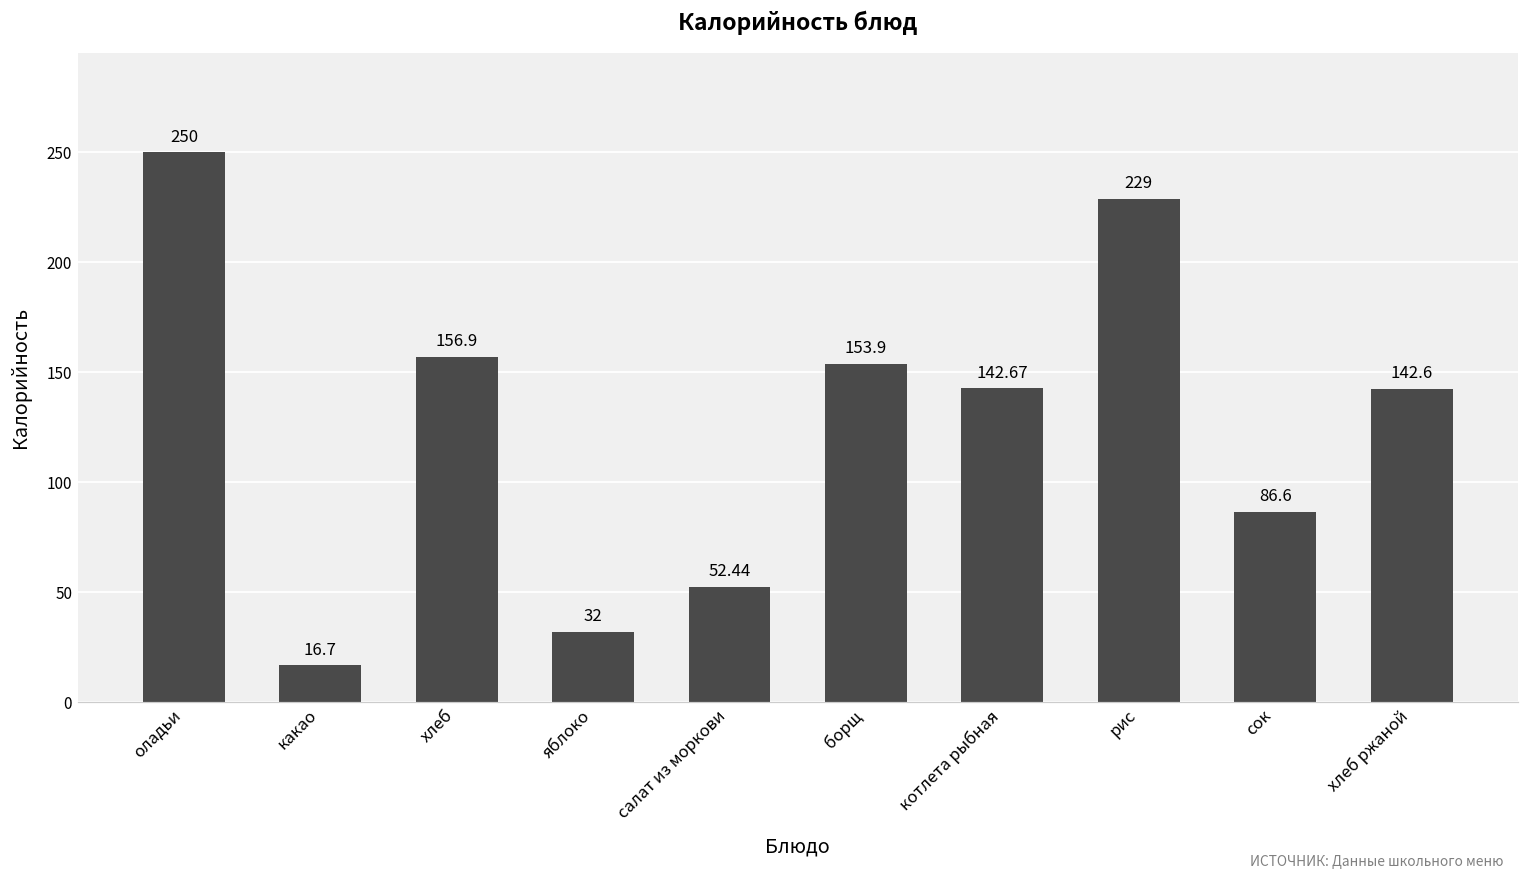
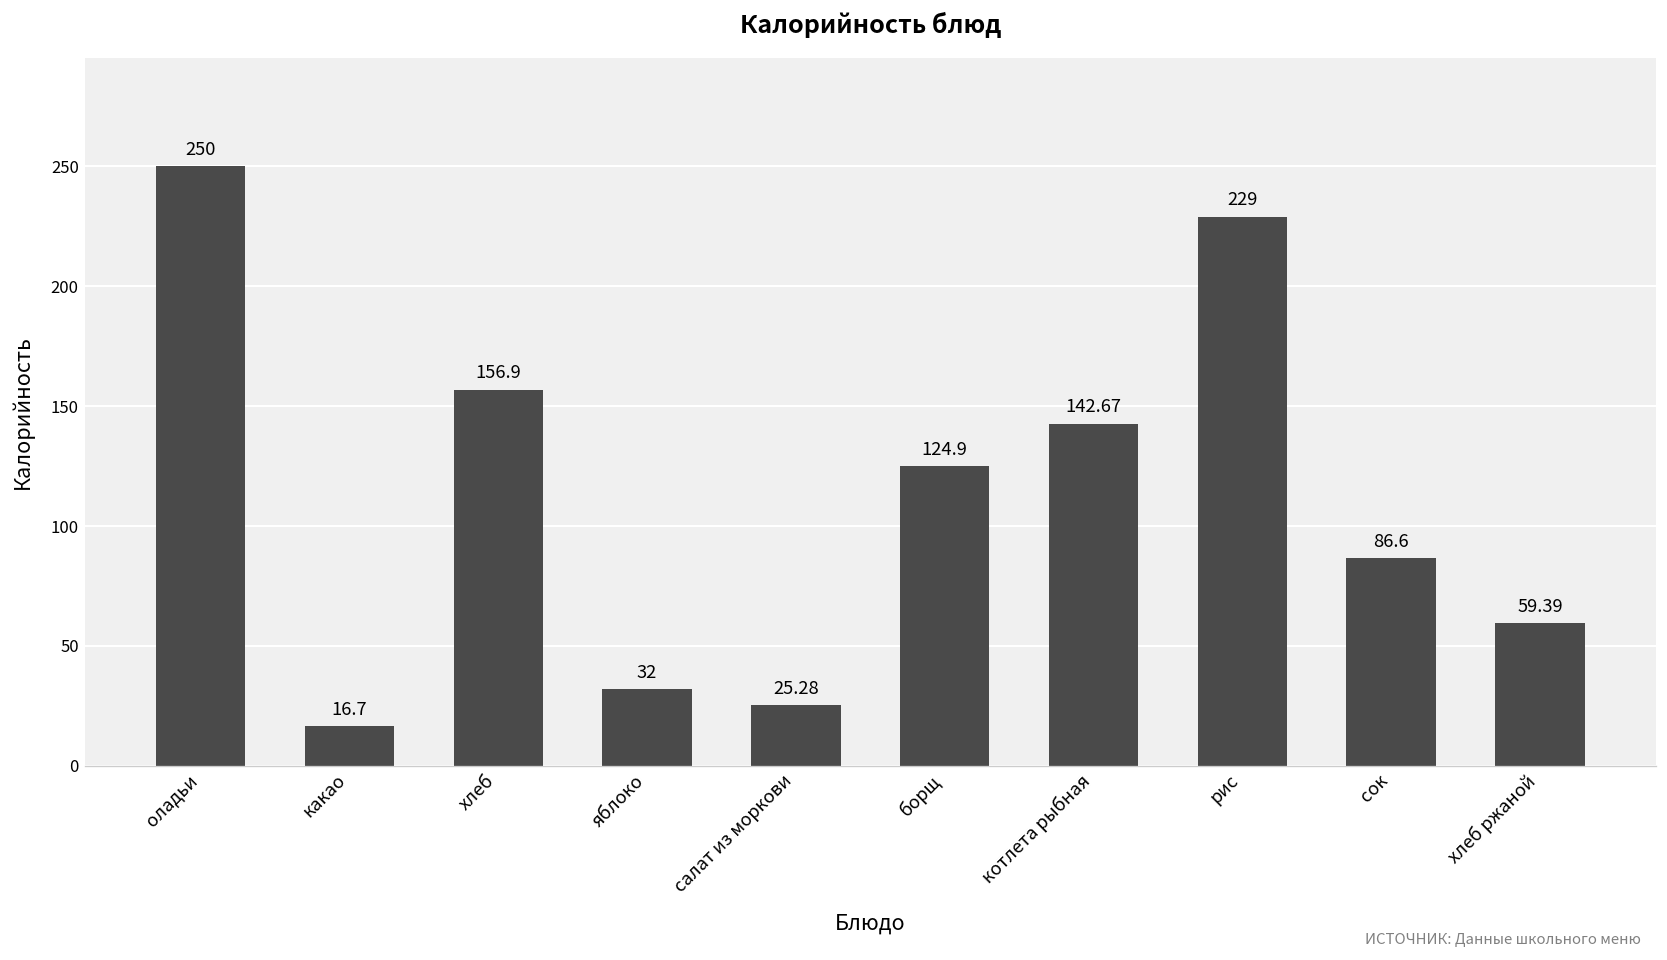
салат из моркови: 52.44 -> 25.28
борщ: 153.9 -> 124.9
хлеб ржаной: 142.6 -> 59.39
